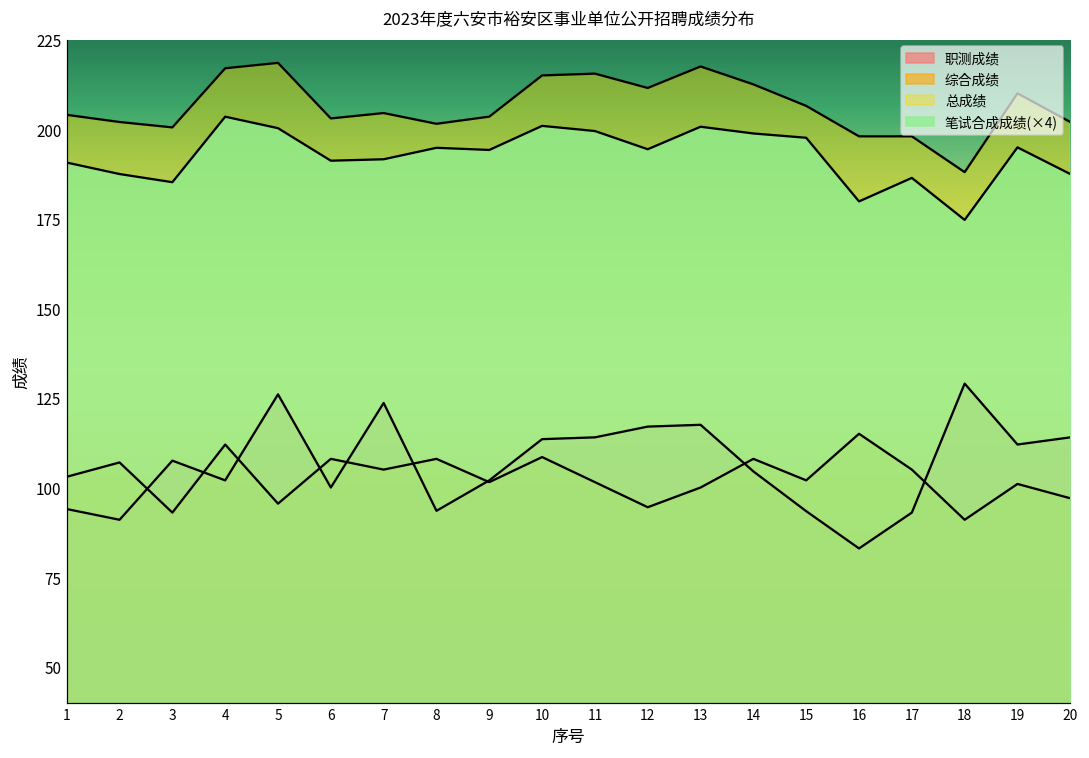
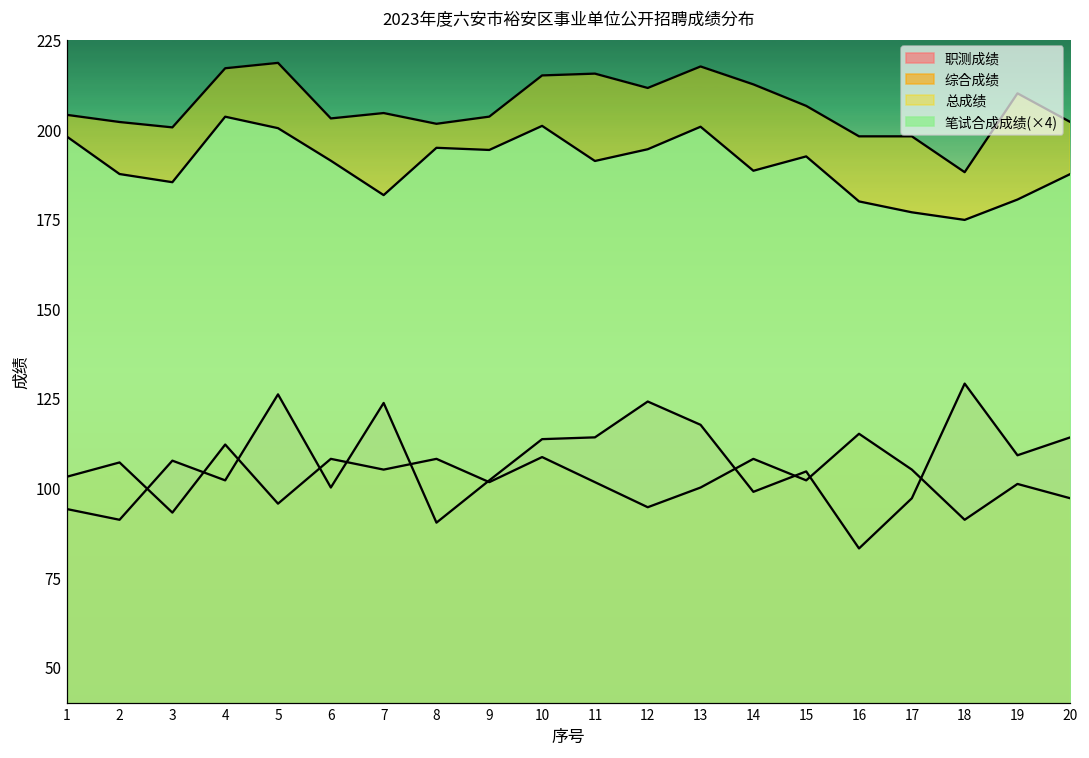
笔试合成成绩(×4), 1: 191 -> 198
笔试合成成绩(×4), 7: 192 -> 182
职测成绩, 8: 94 -> 90
笔试合成成绩(×4), 11: 199 -> 191
职测成绩, 12: 117 -> 124
职测成绩, 14: 105 -> 99
笔试合成成绩(×4), 14: 199 -> 188
职测成绩, 15: 93 -> 105
笔试合成成绩(×4), 15: 198 -> 192
职测成绩, 17: 93 -> 97
笔试合成成绩(×4), 17: 186 -> 177
职测成绩, 19: 112 -> 109
笔试合成成绩(×4), 19: 195 -> 180
